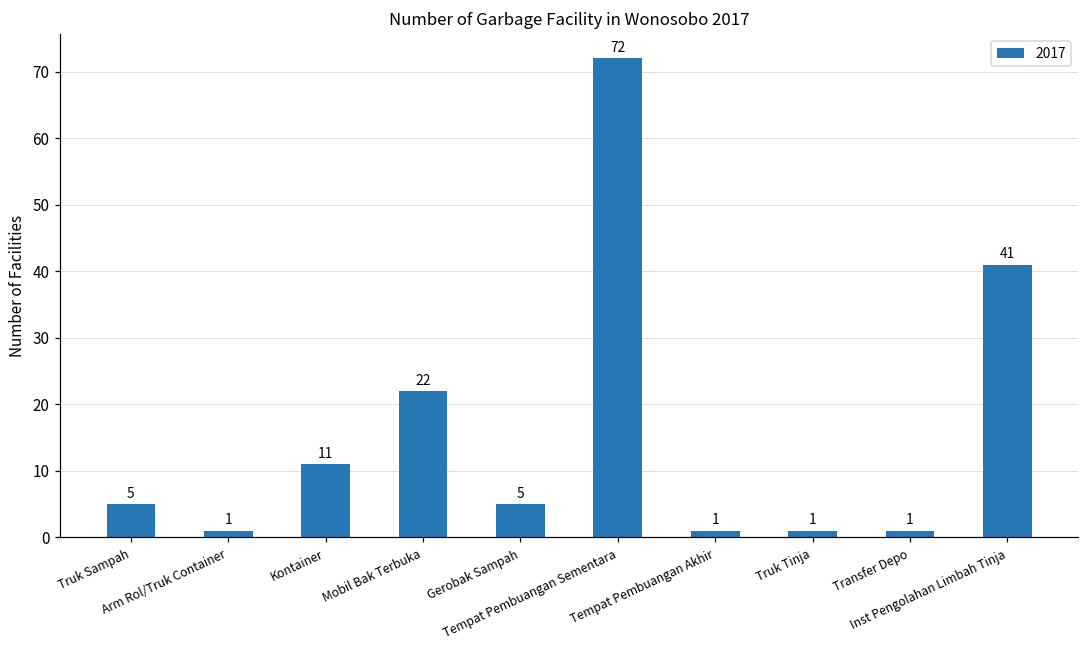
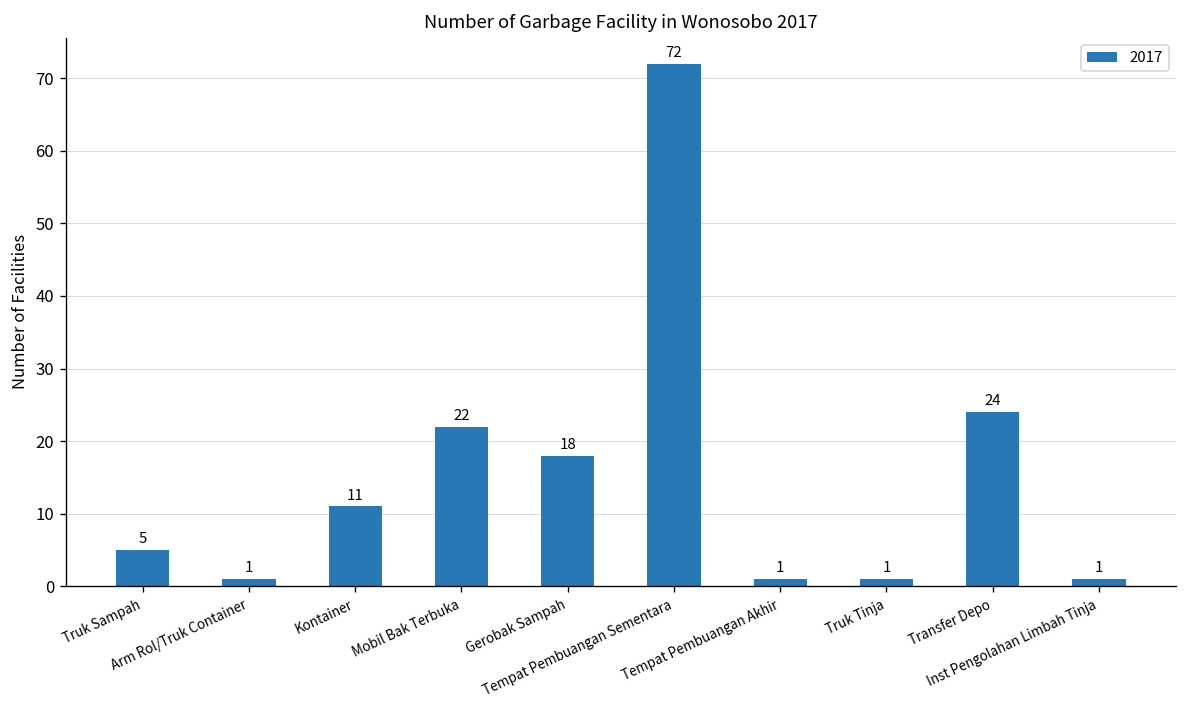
Gerobak Sampah: 5 -> 18
Transfer Depo: 1 -> 24
Inst Pengolahan Limbah Tinja: 41 -> 1
